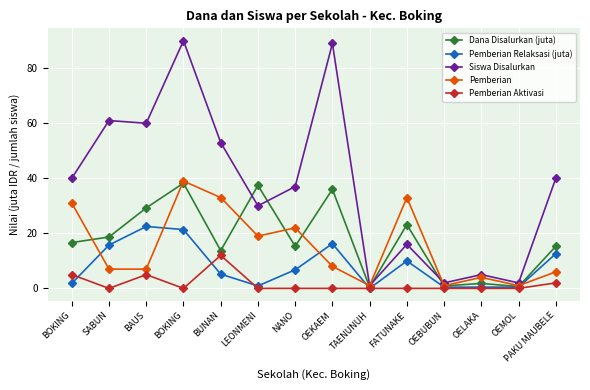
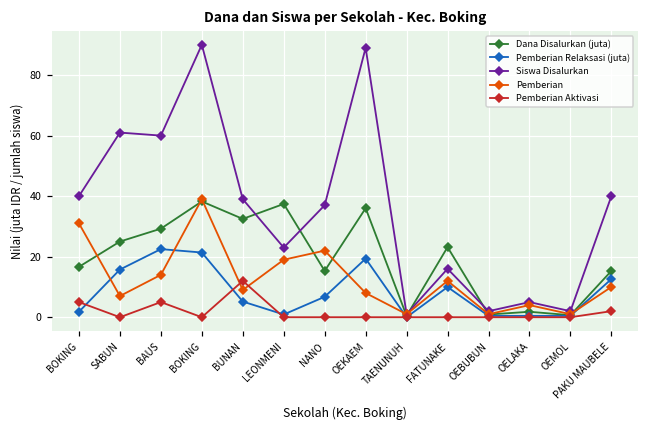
Dana Disalurkan (juta), SABUN: 19 -> 25
Pemberian, BAUS: 7 -> 14
Dana Disalurkan (juta), BUNAN: 14 -> 32
Siswa Disalurkan, BUNAN: 53 -> 39
Pemberian, BUNAN: 33 -> 9
Siswa Disalurkan, LEONMENI: 30 -> 23
Pemberian Relaksasi (juta), OEKAEM: 16 -> 19
Pemberian, FATUNAKE: 33 -> 12
Pemberian, PAKU MAUBELE: 6 -> 10
